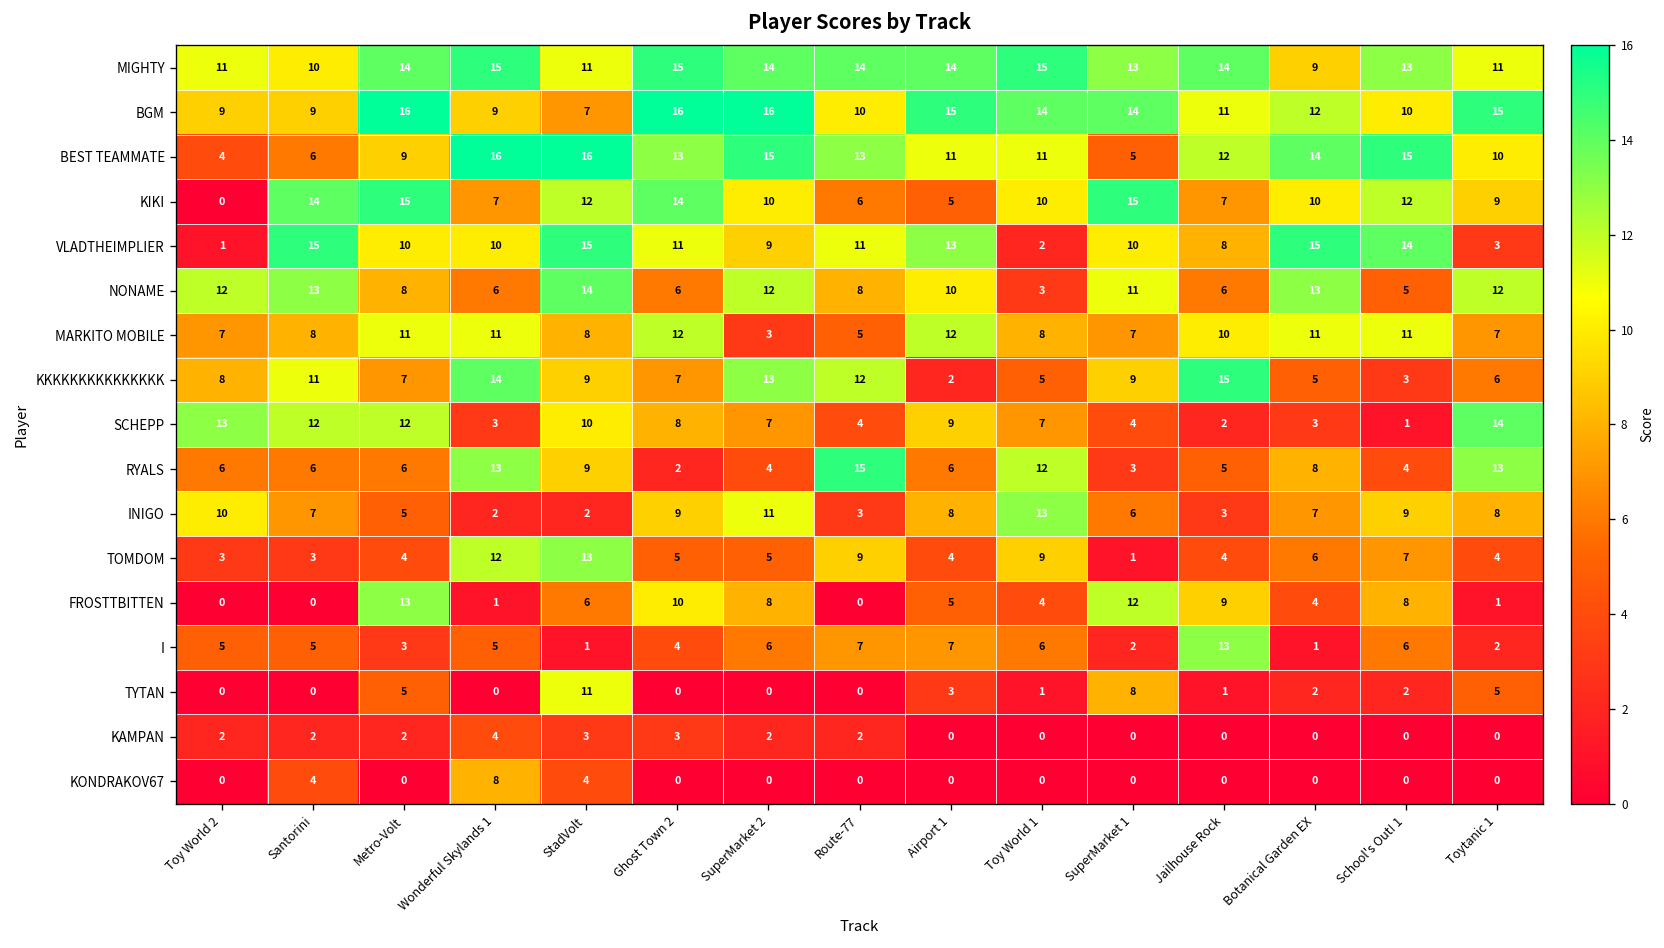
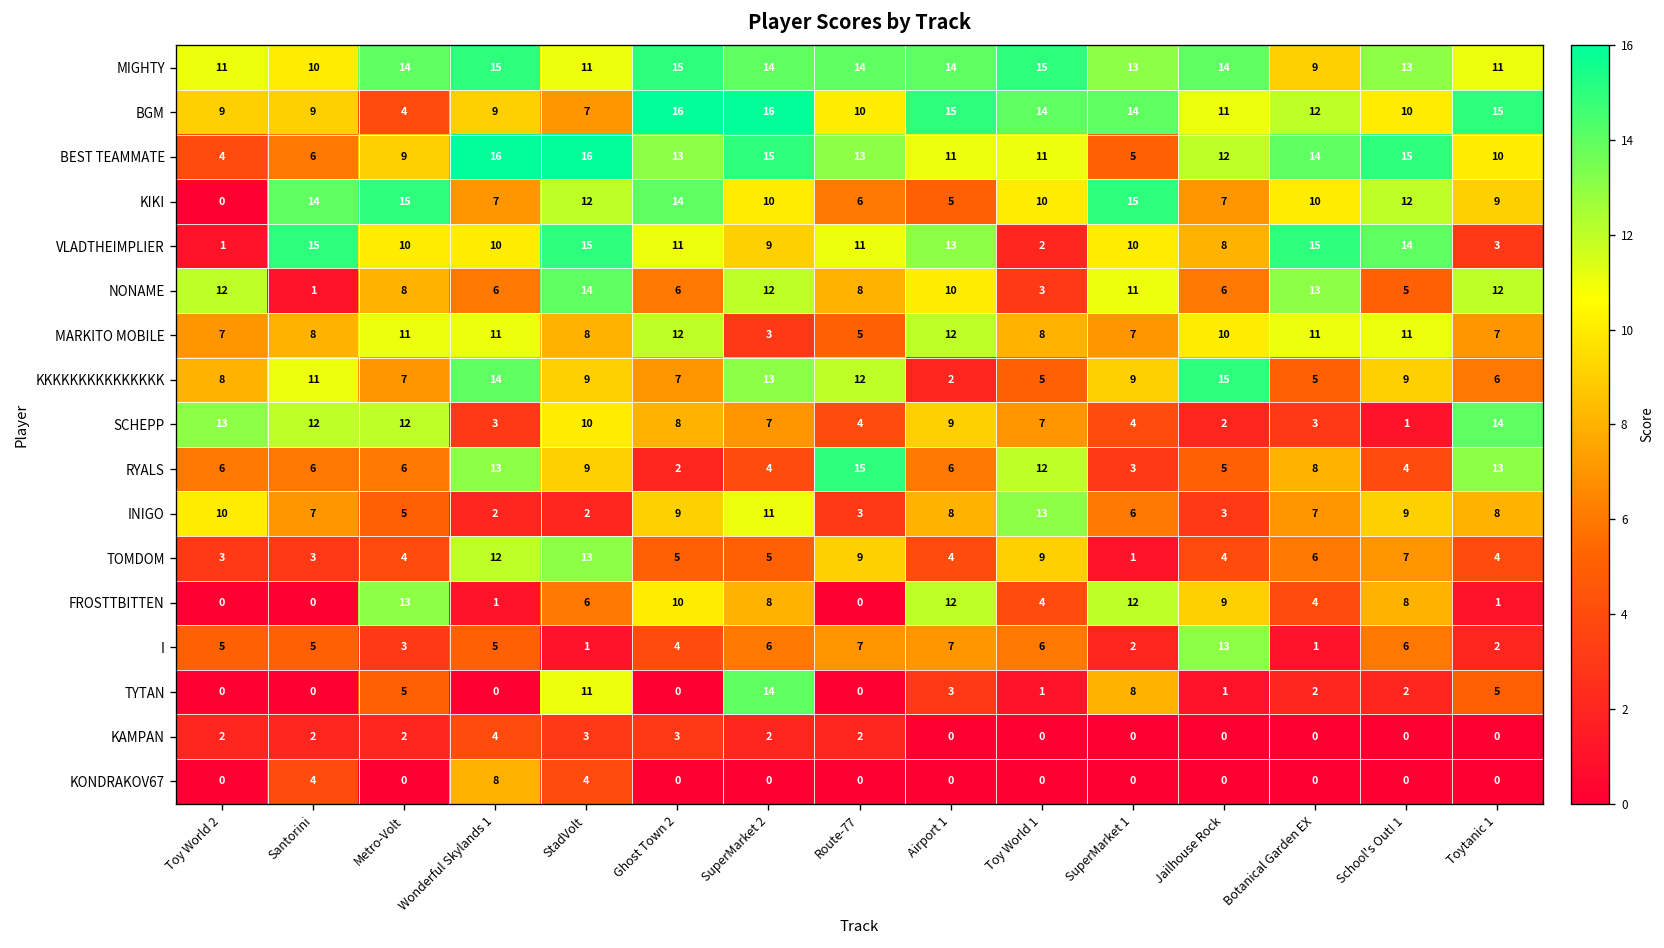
BGM, Metro-Volt: 16 -> 4
NONAME, Santorini: 13 -> 1
KKKKKKKKKKKKKKK, School's Out! 1: 3 -> 9
FROSTTBITTEN, Airport 1: 5 -> 12
TYTAN, SuperMarket 2: 0 -> 14
